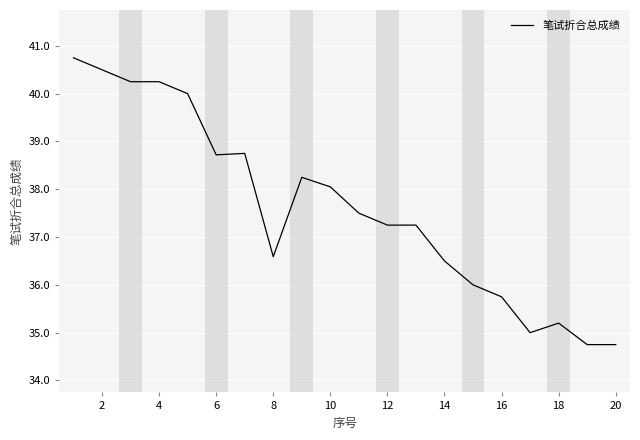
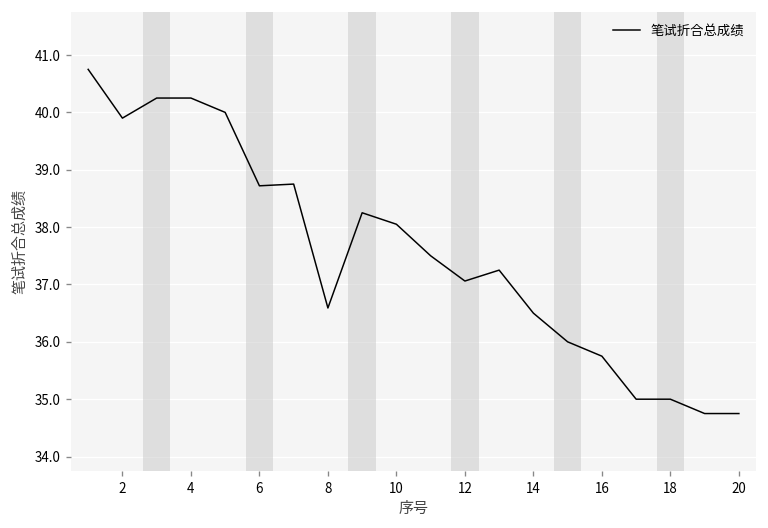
2: 40.5 -> 39.9
12: 37.3 -> 37.1
18: 35.2 -> 35.0
